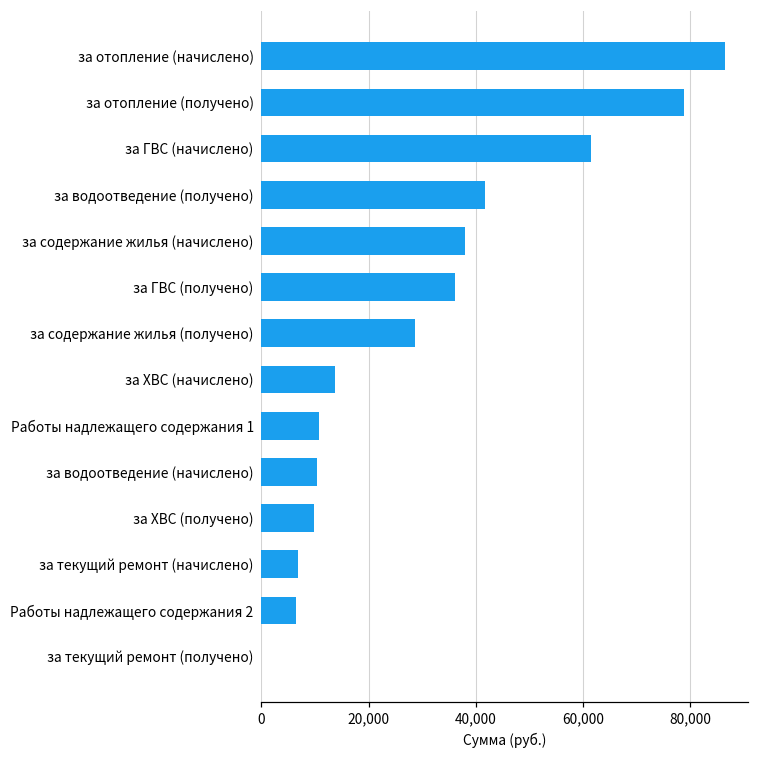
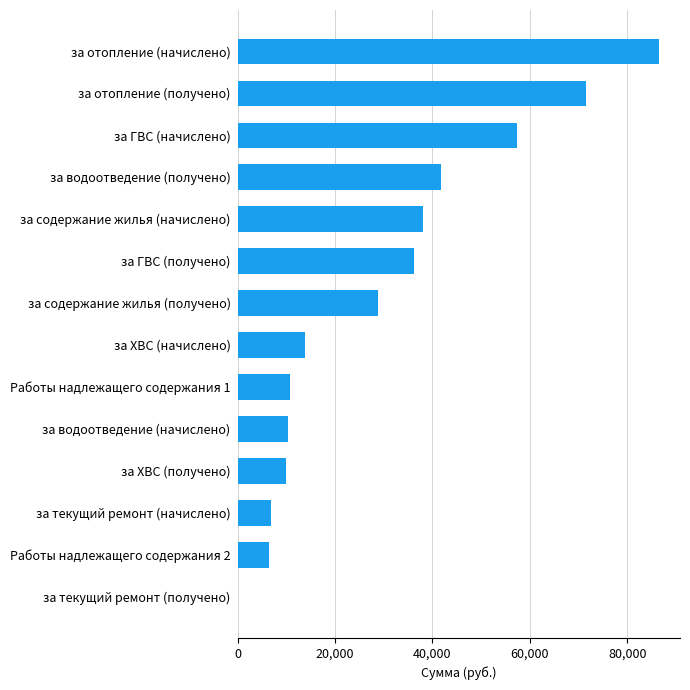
за отопление (получено): 79,000 -> 72,000
за ГВС (начислено): 61,000 -> 57,000
